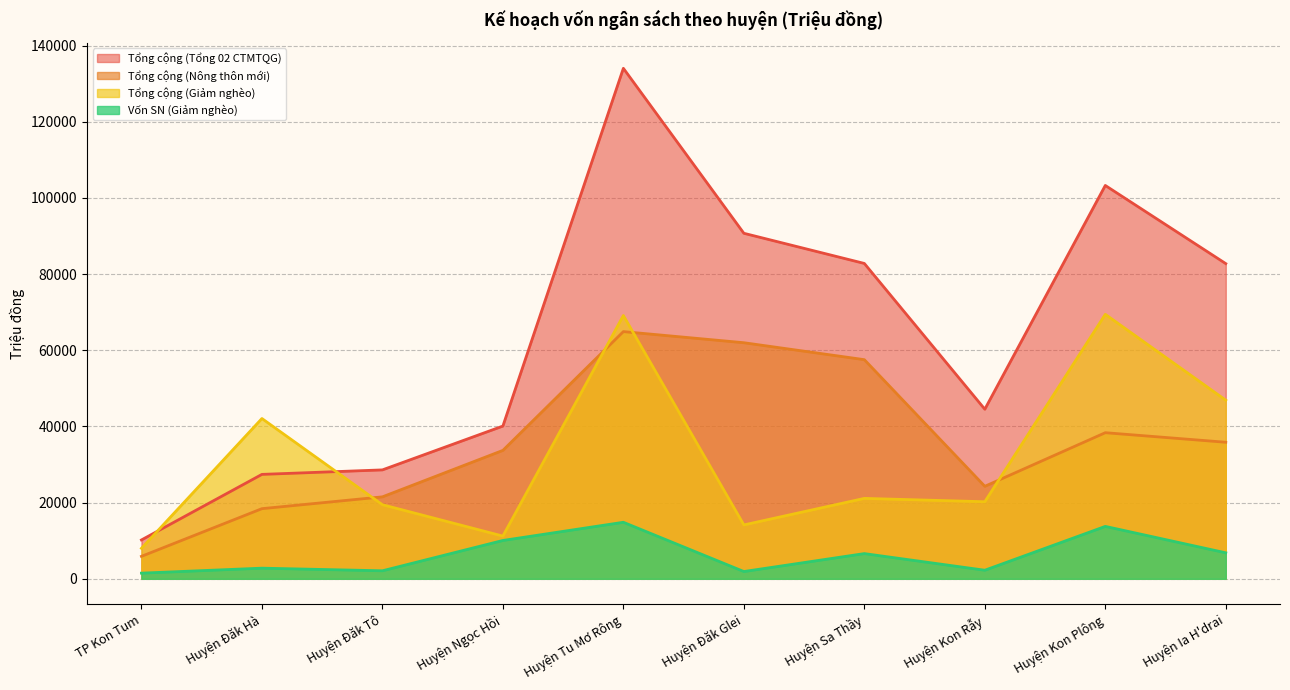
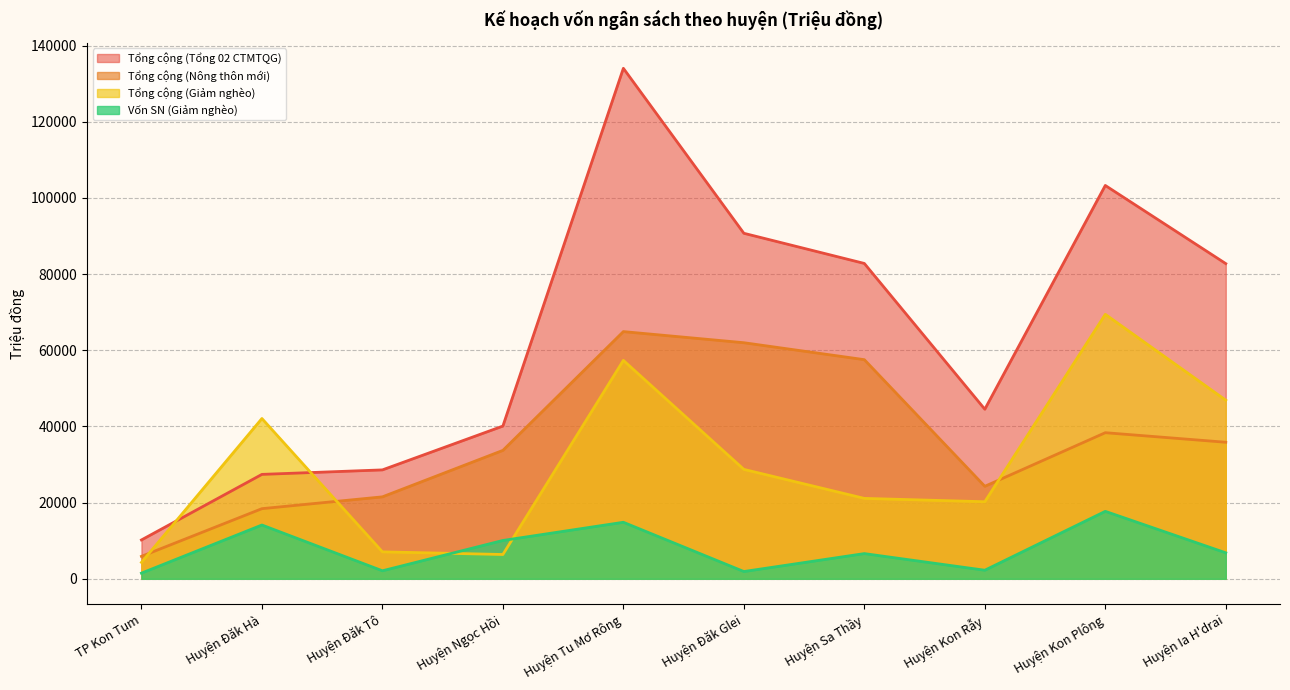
Tổng cộng (Giảm nghèo), TP Kon Tum: 8000 -> 4000
Vốn SN (Giảm nghèo), Huyện Đăk Hà: 3000 -> 14000
Tổng cộng (Giảm nghèo), Huyện Đăk Tô: 19000 -> 7000
Tổng cộng (Giảm nghèo), Huyện Ngọc Hồi: 11000 -> 6000
Tổng cộng (Giảm nghèo), Huyện Tu Mơ Rông: 69000 -> 57000
Tổng cộng (Giảm nghèo), Huyện Đăk Glei: 14000 -> 29000
Vốn SN (Giảm nghèo), Huyện Kon Plông: 14000 -> 18000
